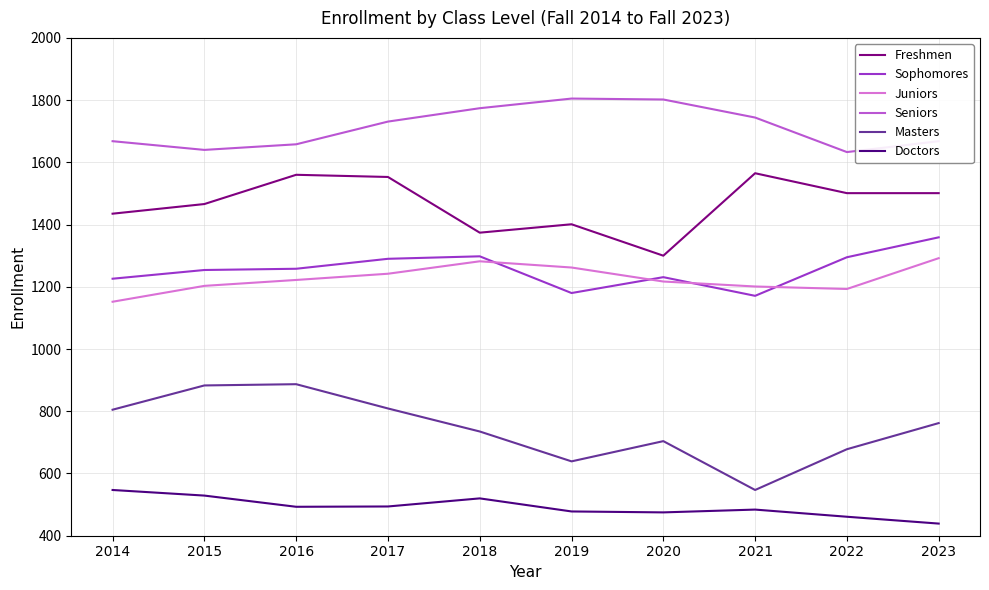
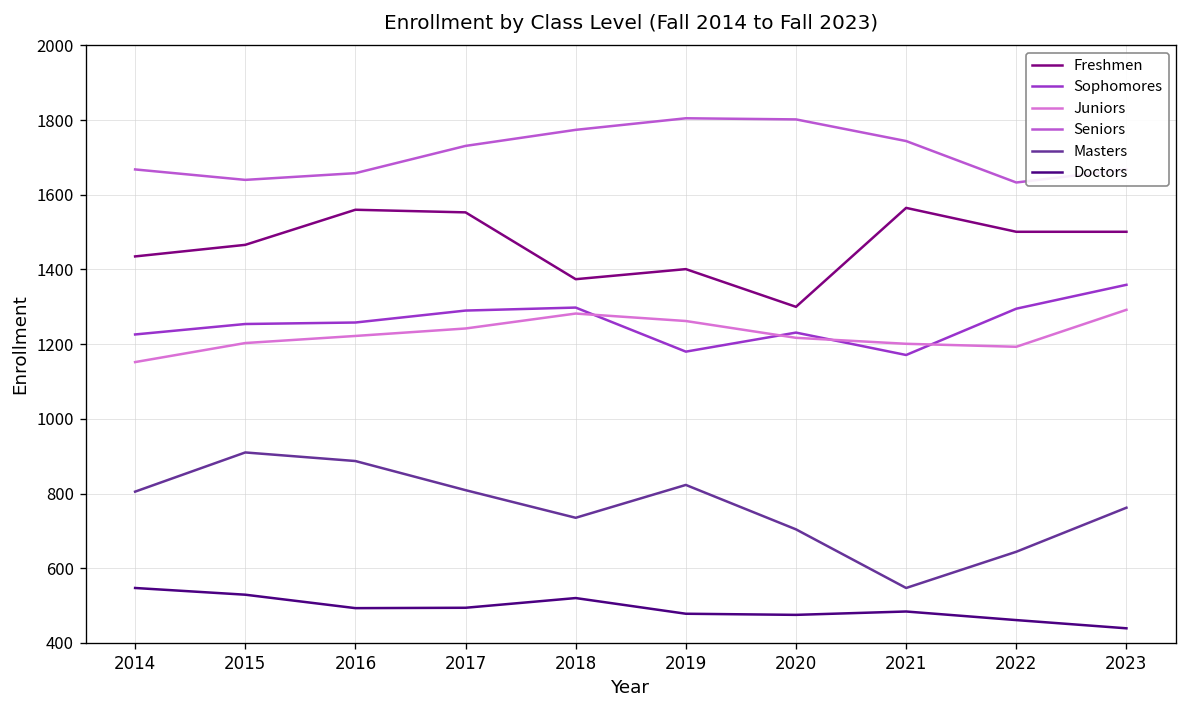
Masters, 2015: 880 -> 910
Masters, 2019: 640 -> 820
Masters, 2022: 680 -> 640
